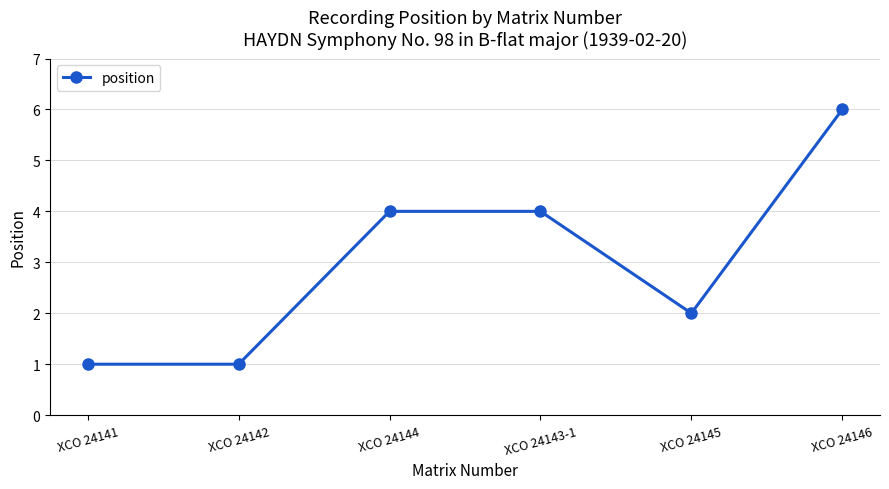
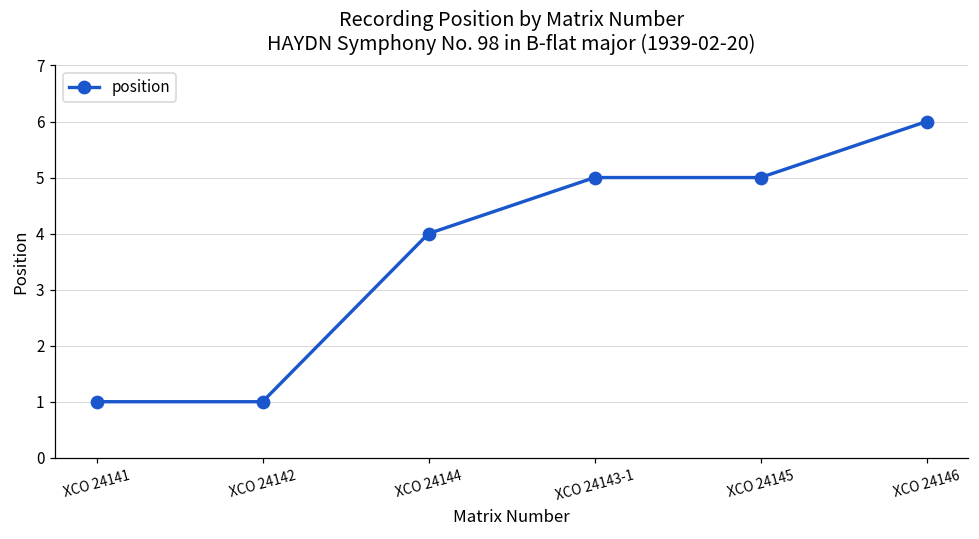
XCO 24143-1: 4 -> 5
XCO 24145: 2 -> 5
